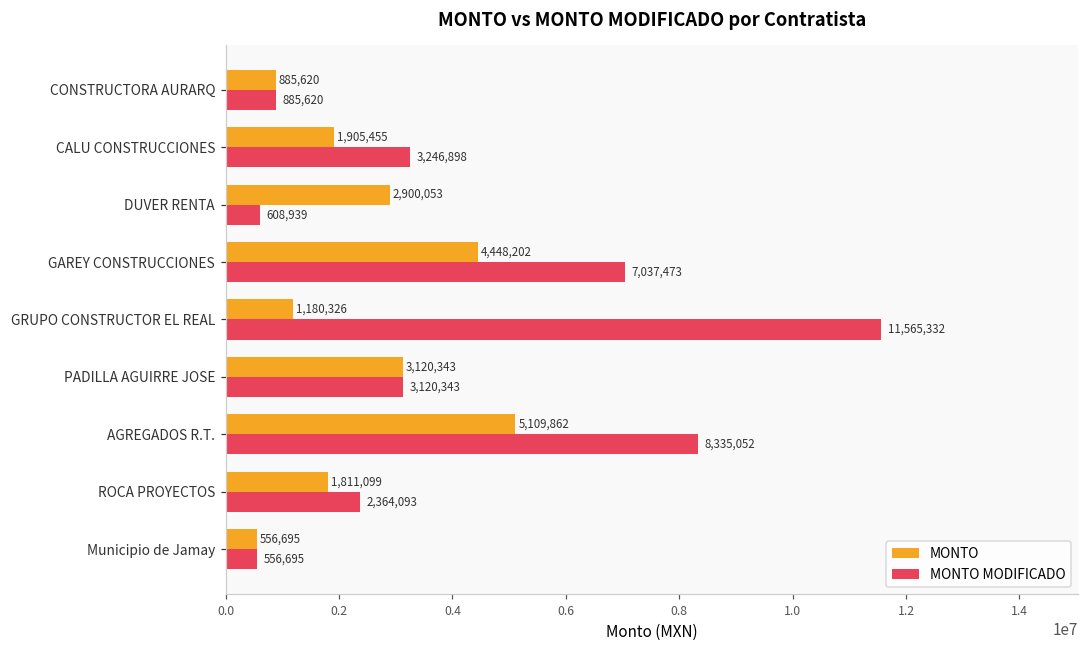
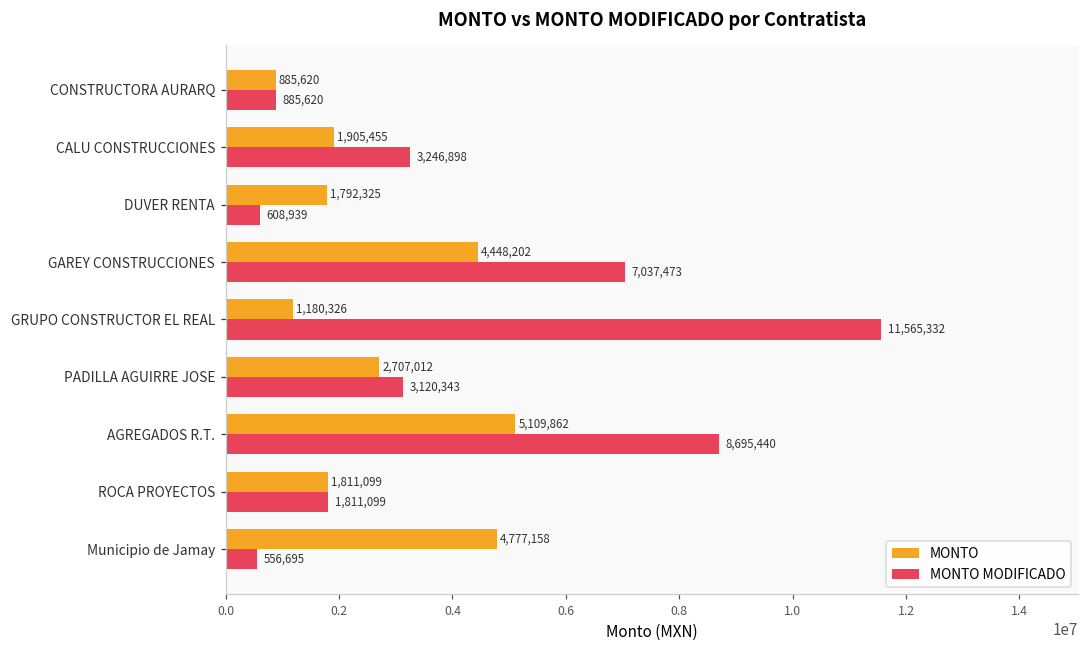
MONTO, DUVER RENTA: 2,900,053 -> 1,792,325
MONTO, PADILLA AGUIRRE JOSE: 3,120,343 -> 2,707,012
MONTO MODIFICADO, AGREGADOS R.T.: 8,335,052 -> 8,695,440
MONTO MODIFICADO, ROCA PROYECTOS: 2,364,093 -> 1,811,099
MONTO, Municipio de Jamay: 556,695 -> 4,777,158
